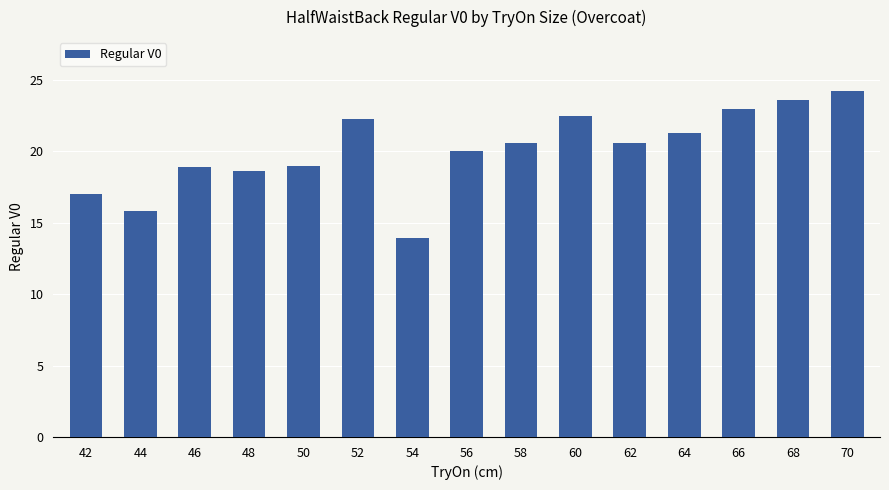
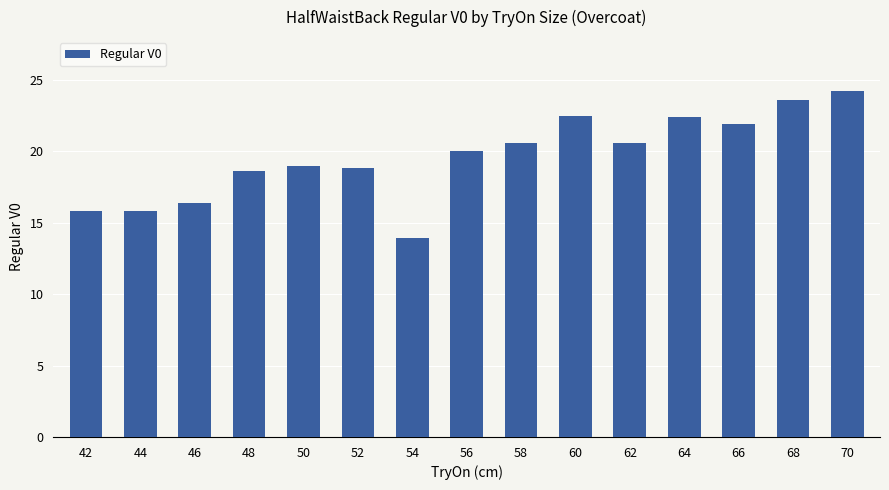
42: 17.0 -> 15.8
46: 18.9 -> 16.4
52: 22.3 -> 18.8
64: 21.3 -> 22.4
66: 23.0 -> 21.9
